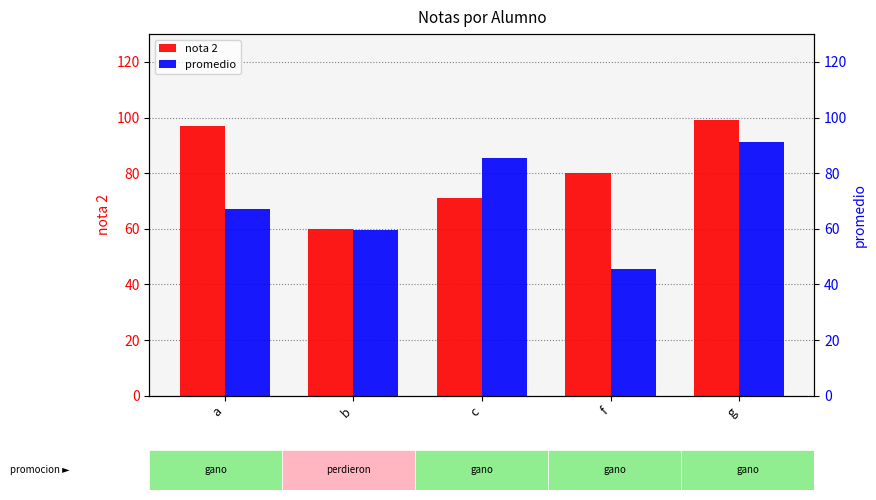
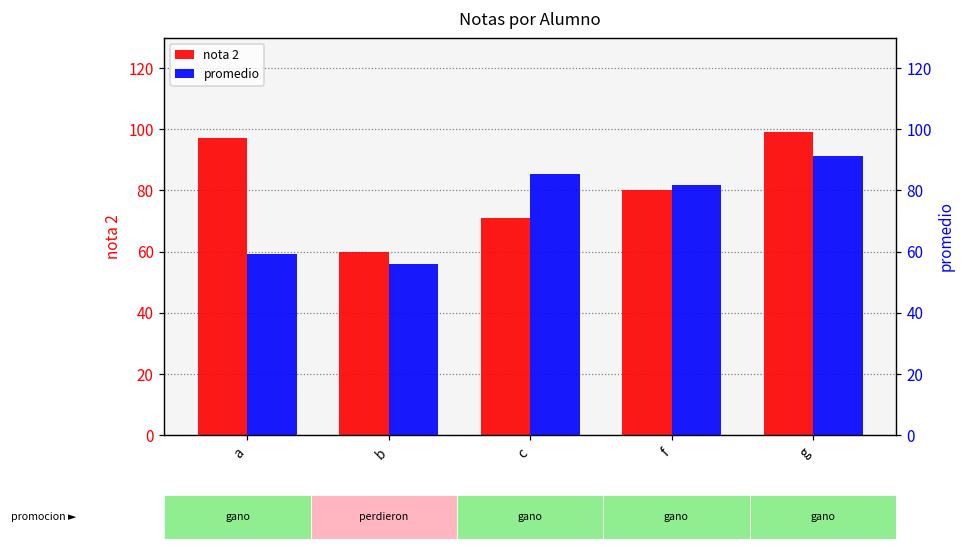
promedio, a: 67 -> 59
promedio, b: 60 -> 56
promedio, f: 46 -> 82
